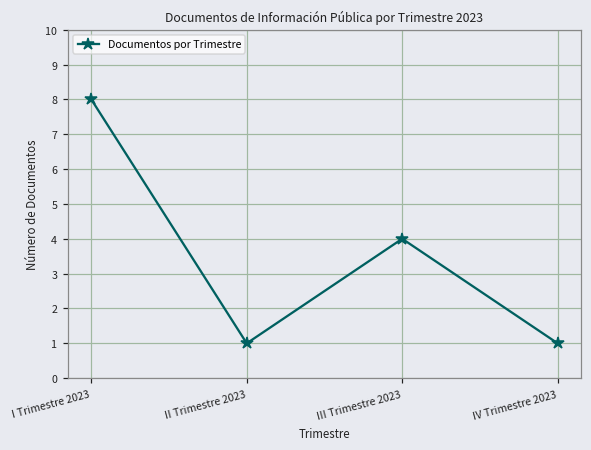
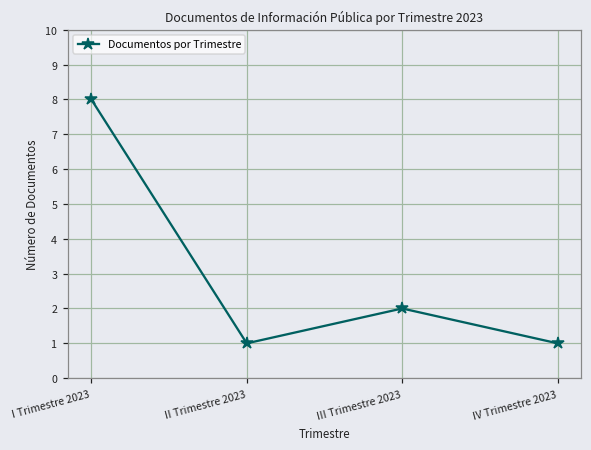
III Trimestre 2023: 4 -> 2
